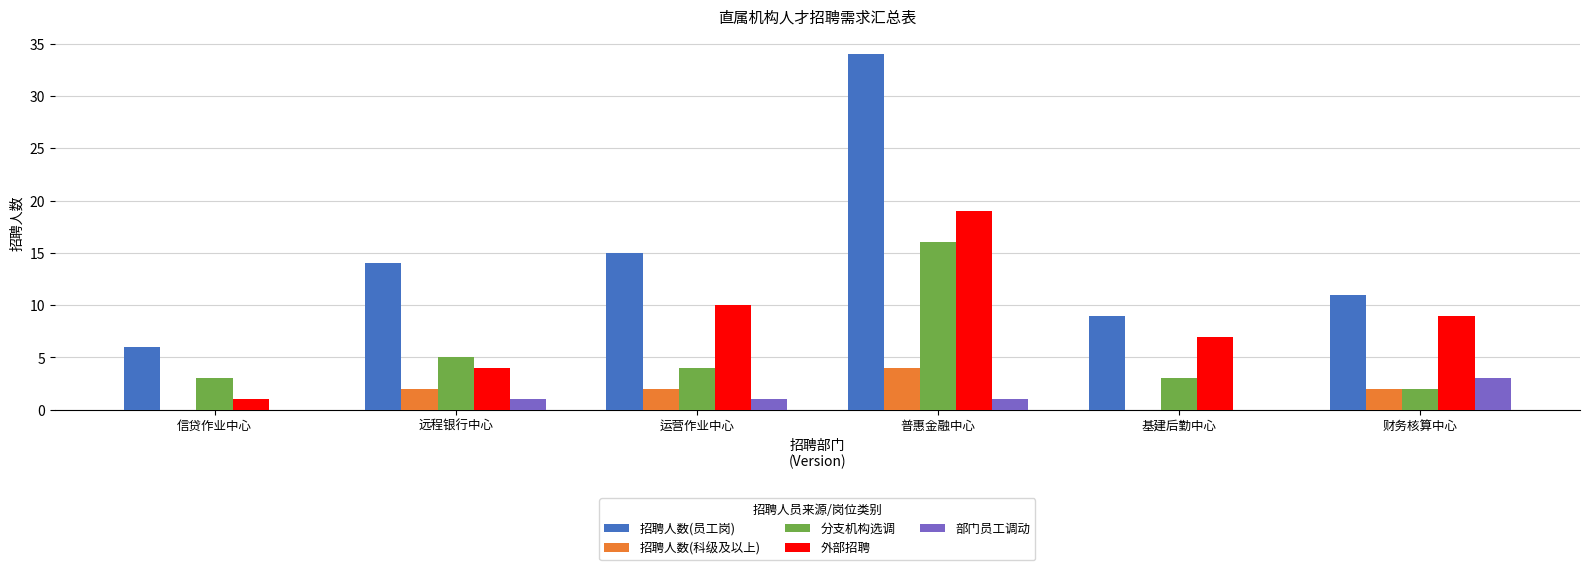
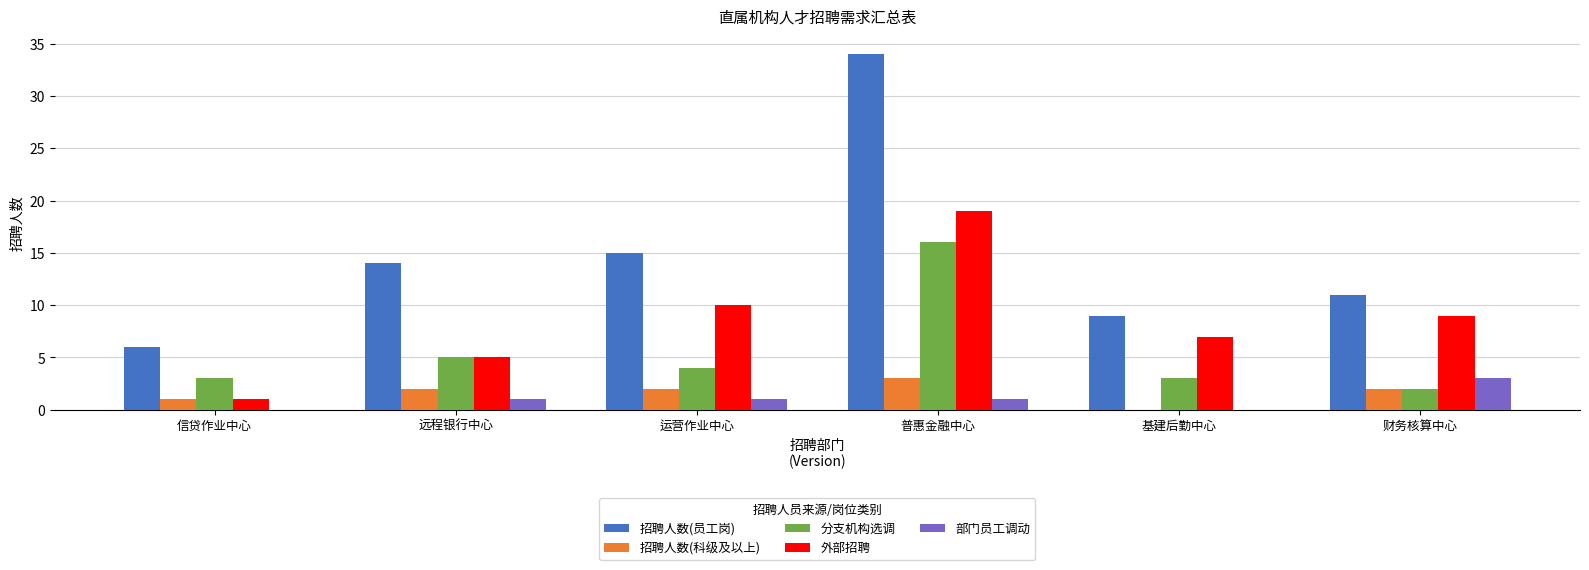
招聘人数(科级及以上), 信贷作业中心: 0 -> 1
外部招聘, 远程银行中心: 4 -> 5
招聘人数(科级及以上), 普惠金融中心: 4 -> 3
